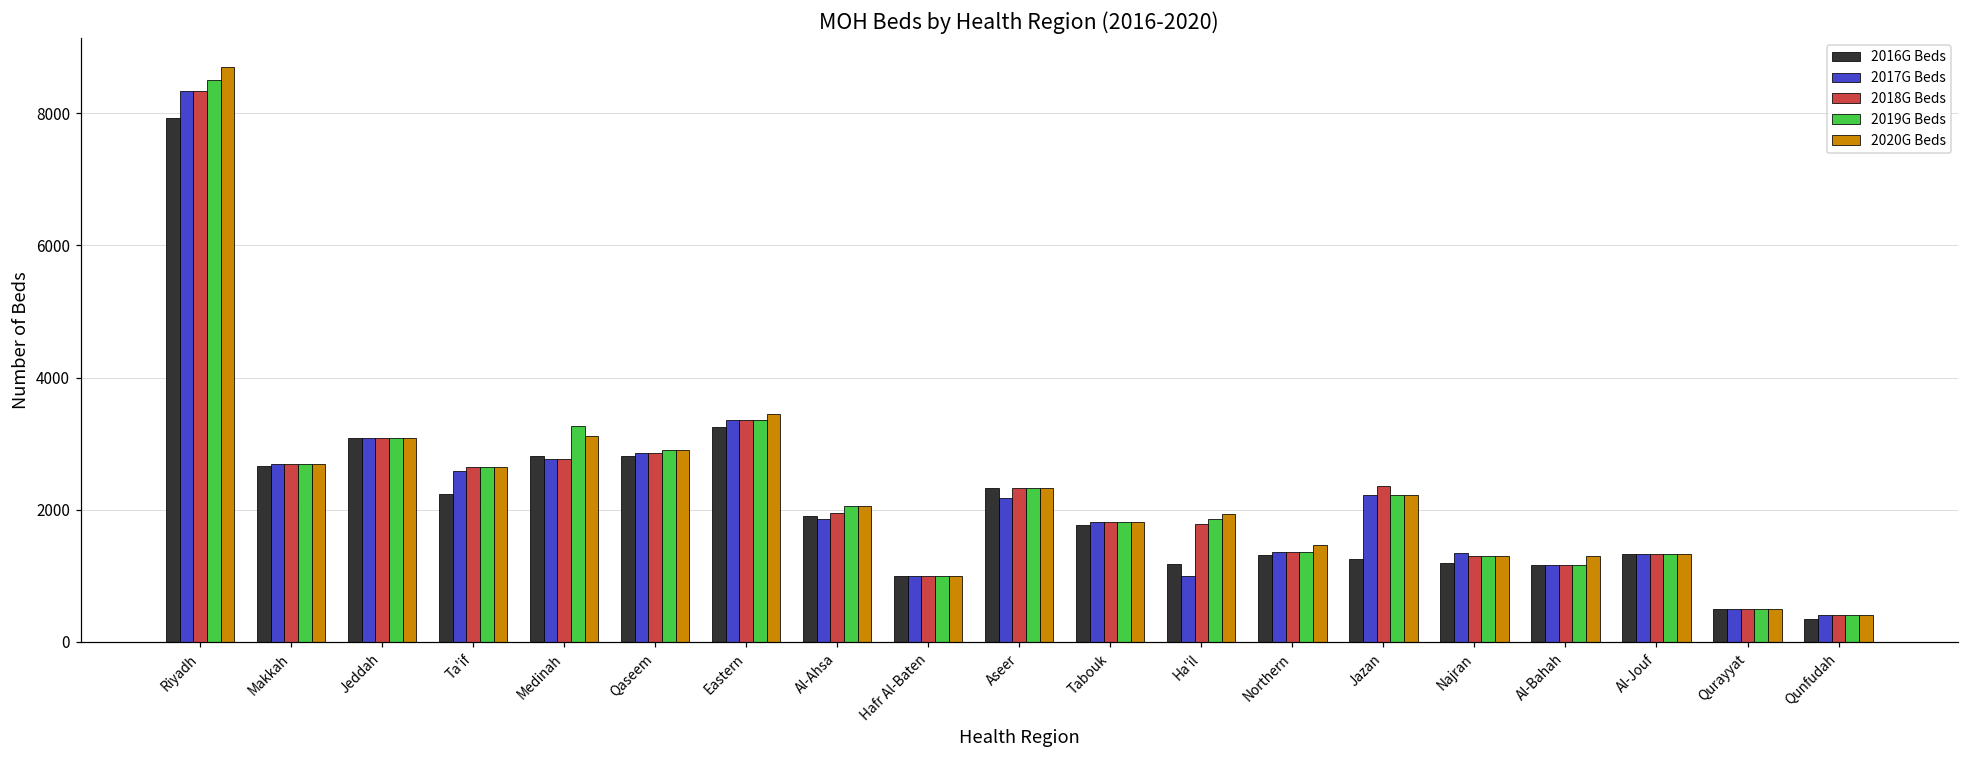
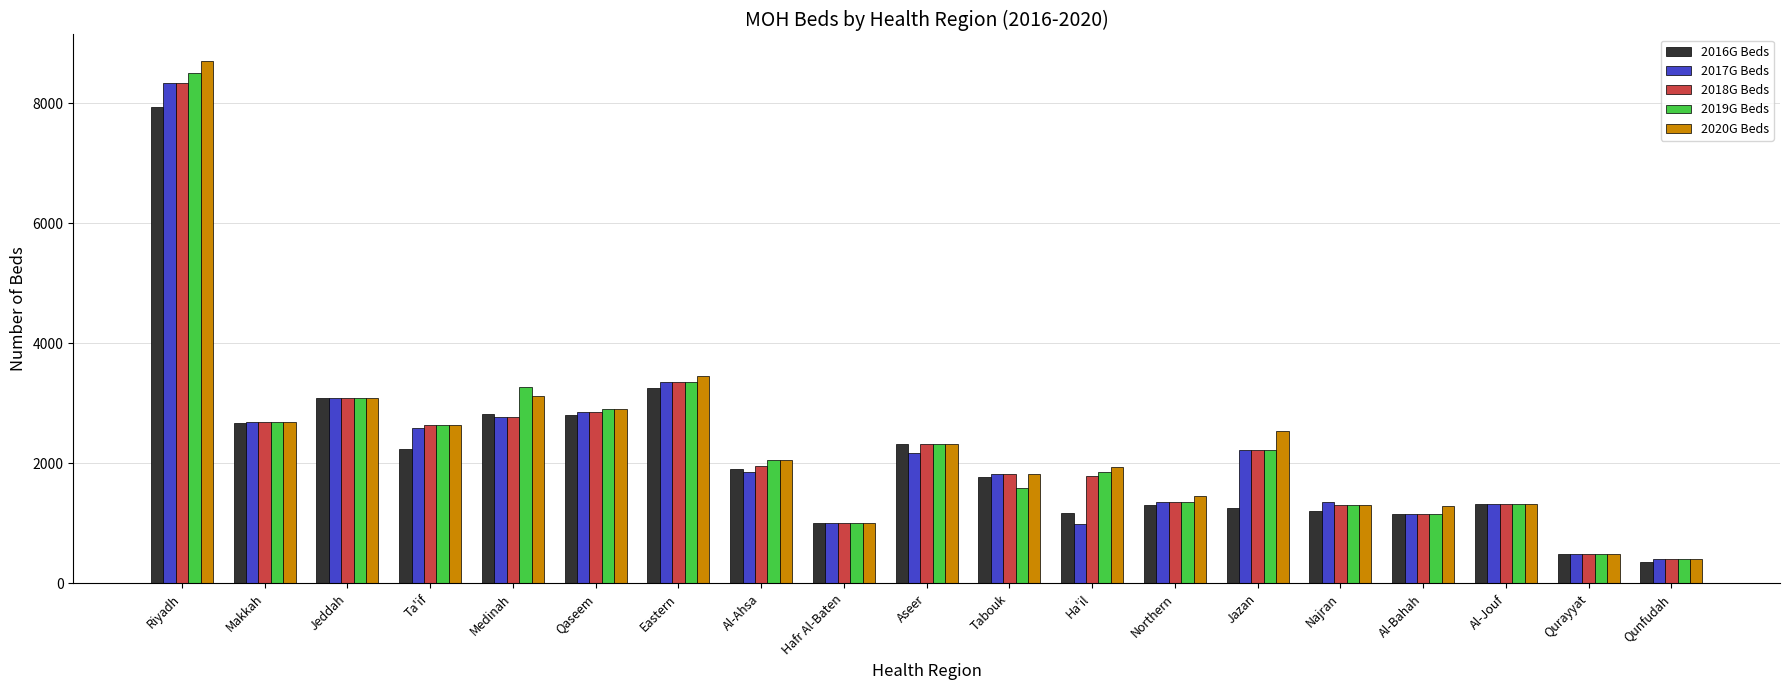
2019G Beds, Tabouk: 1800 -> 1600
2018G Beds, Jazan: 2400 -> 2200
2020G Beds, Jazan: 2200 -> 2500
